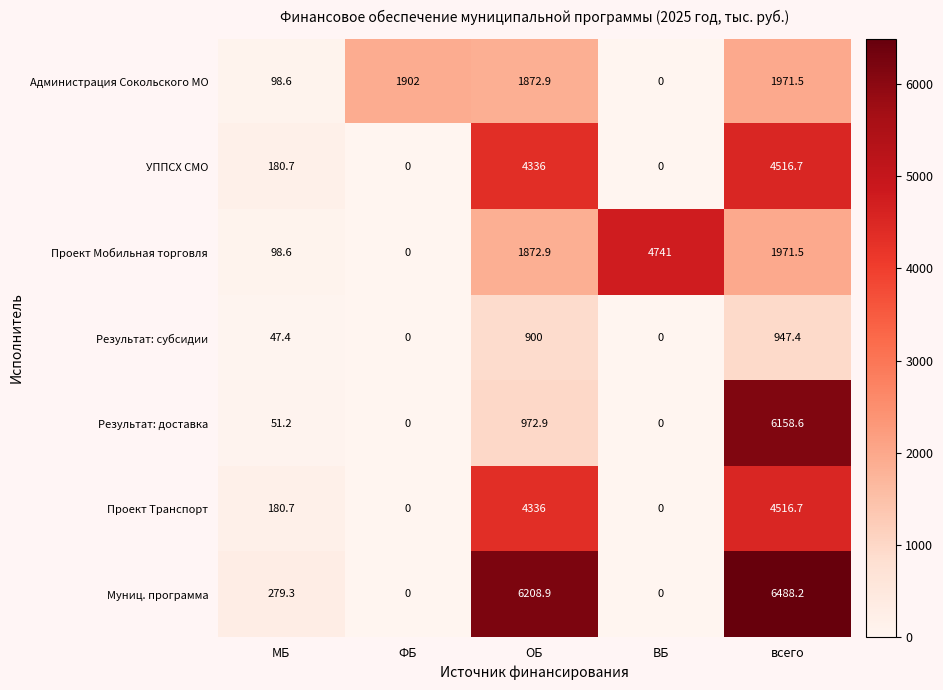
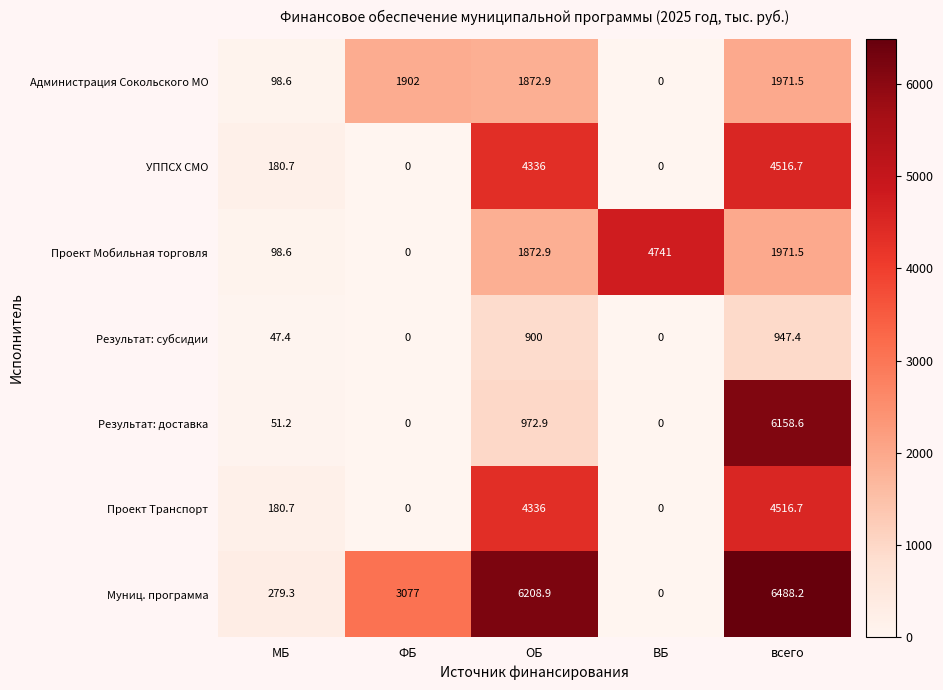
Муниц. программа, ФБ: 0 -> 3077
